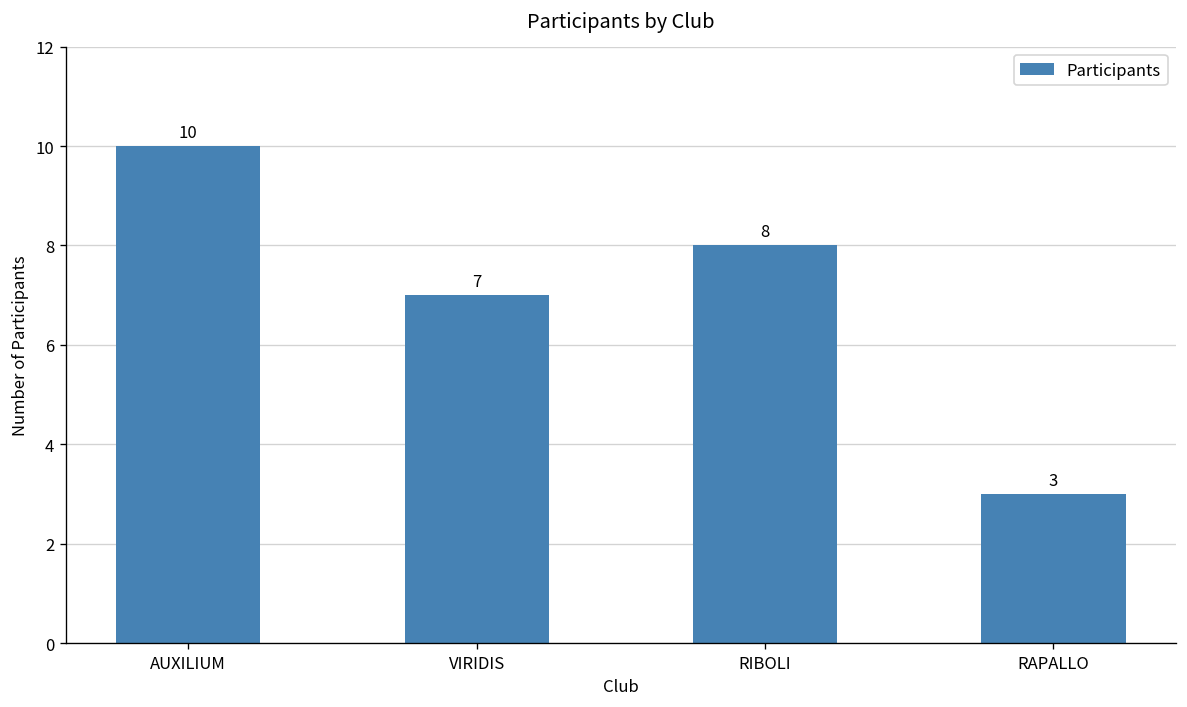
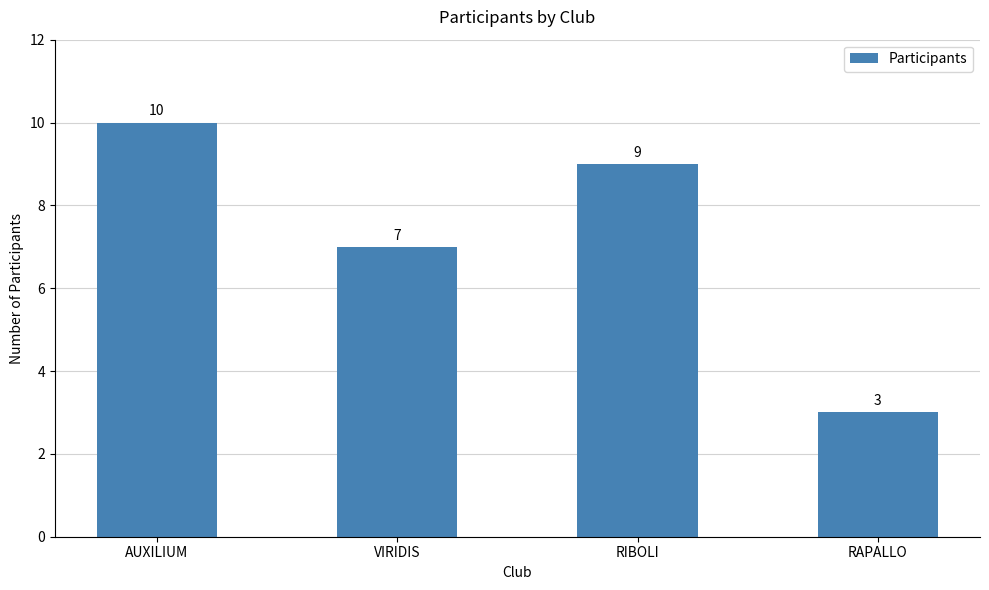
RIBOLI: 8 -> 9
